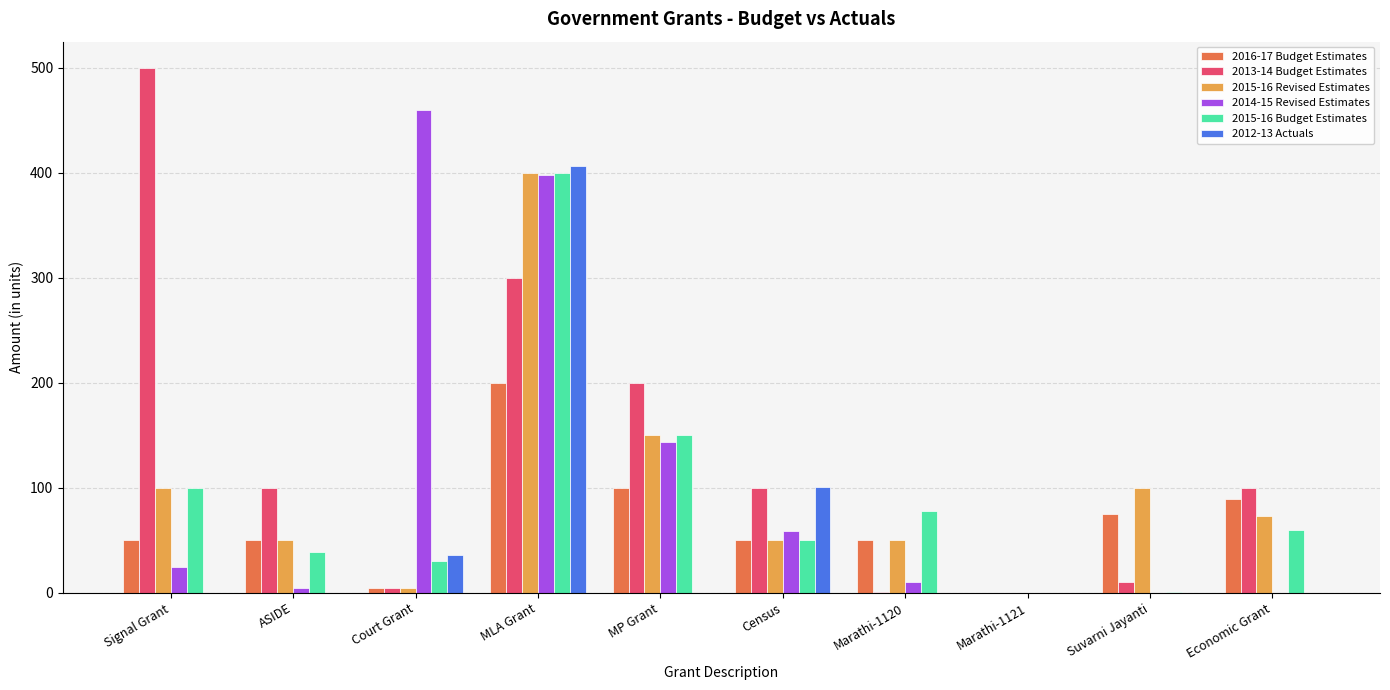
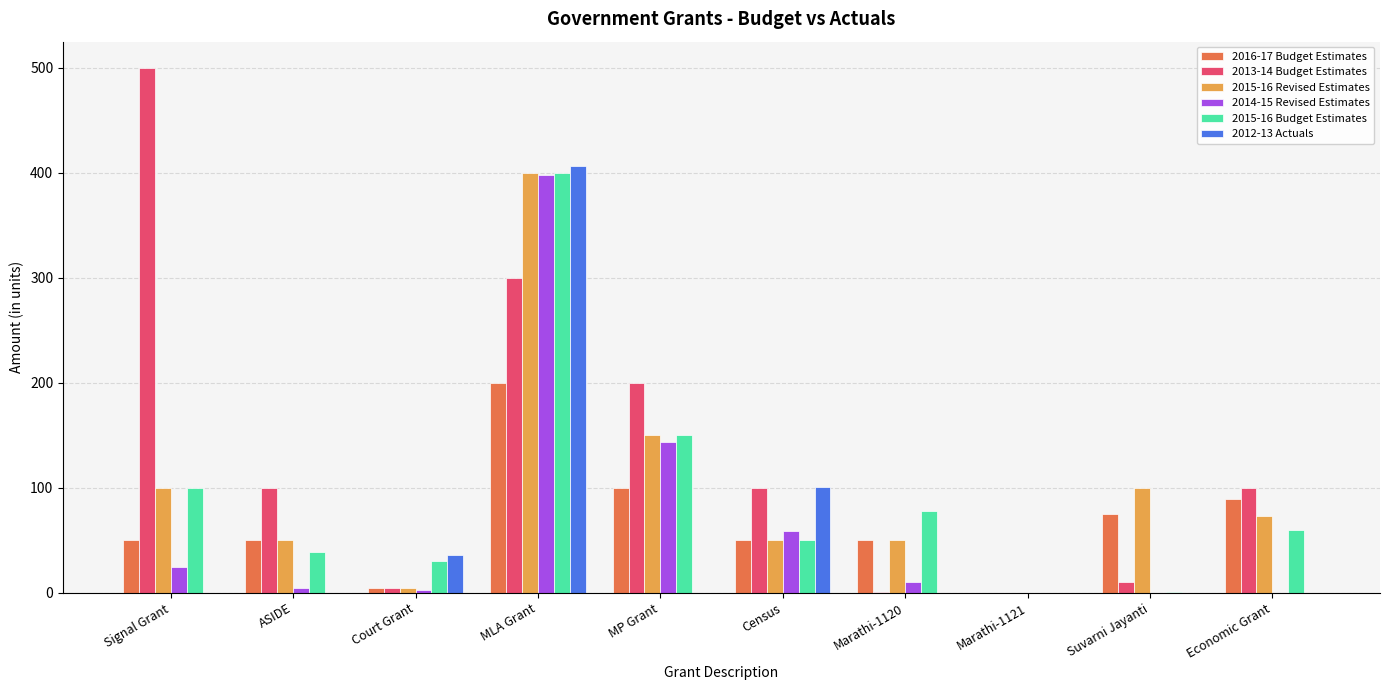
2014-15 Revised Estimates, Court Grant: 460 -> 3
